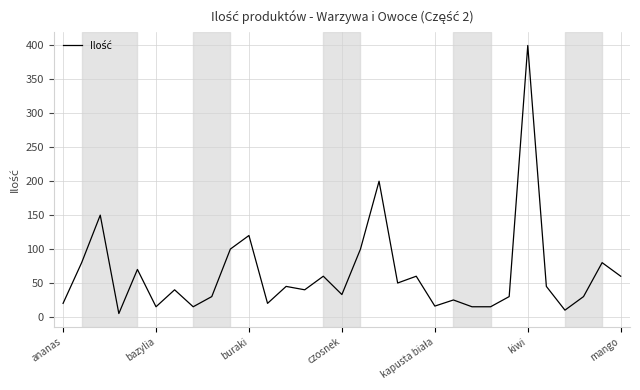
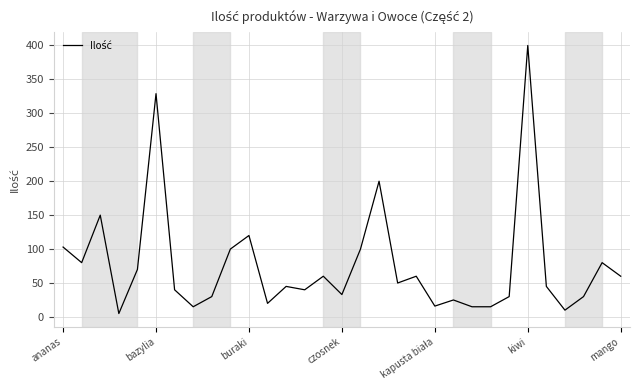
ananas: 20 -> 100
bazylia: 20 -> 330
